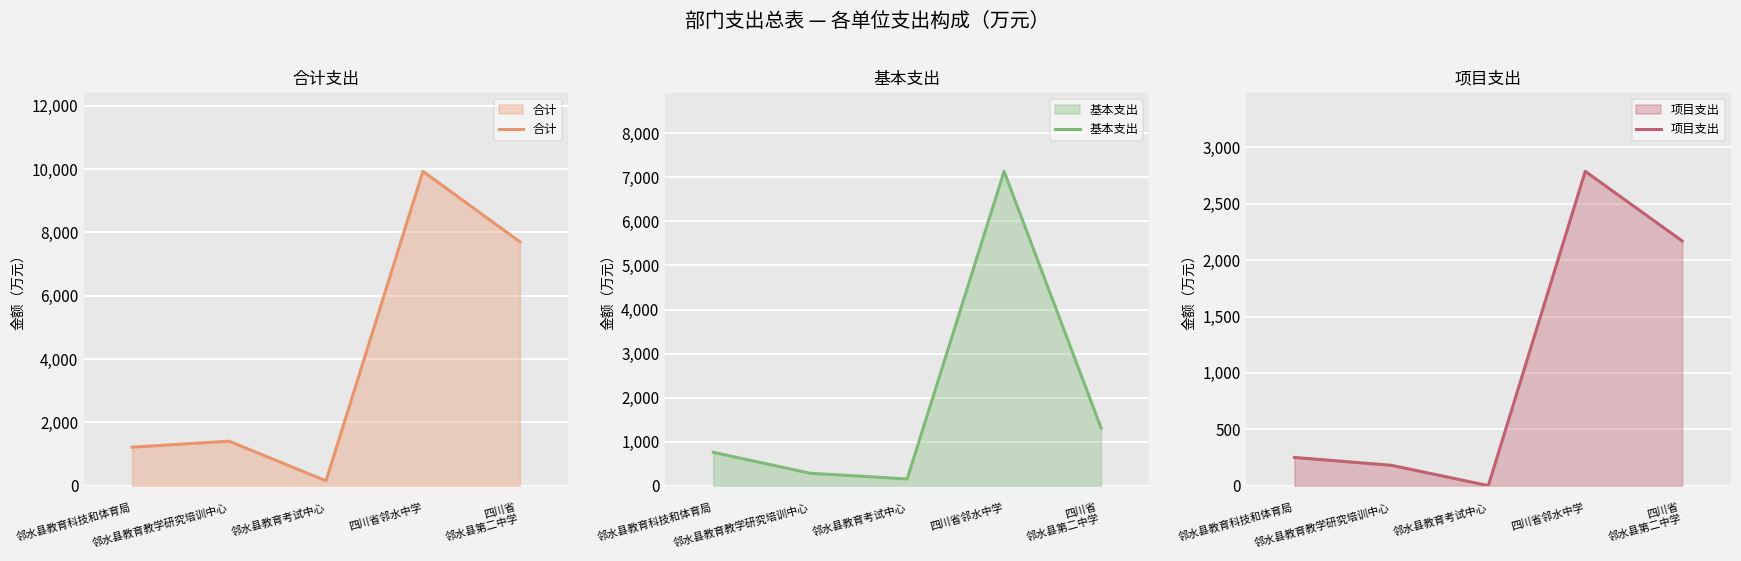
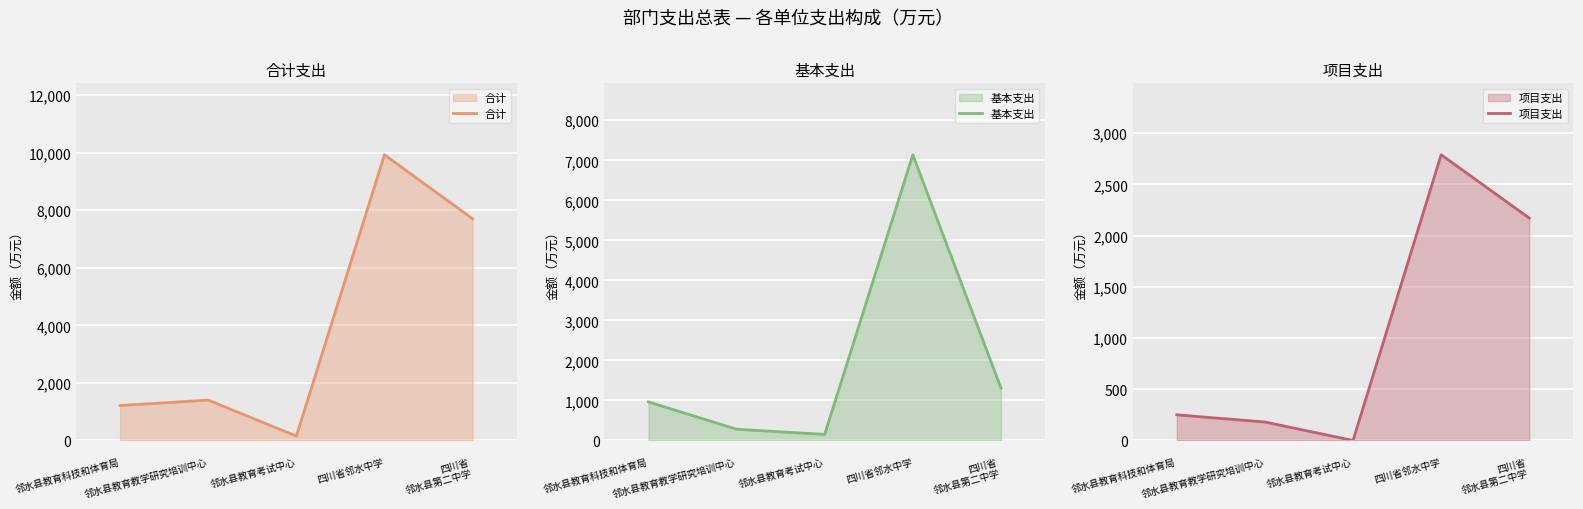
基本支出, 邻水县教育科技和体育局: 800 -> 1,000
